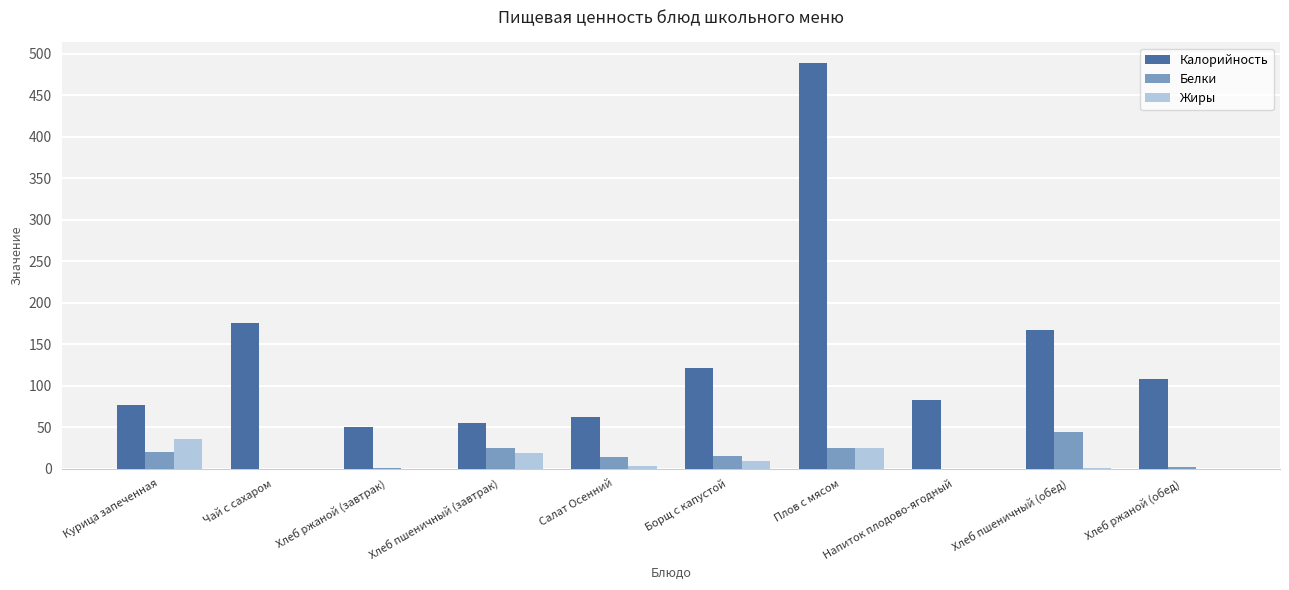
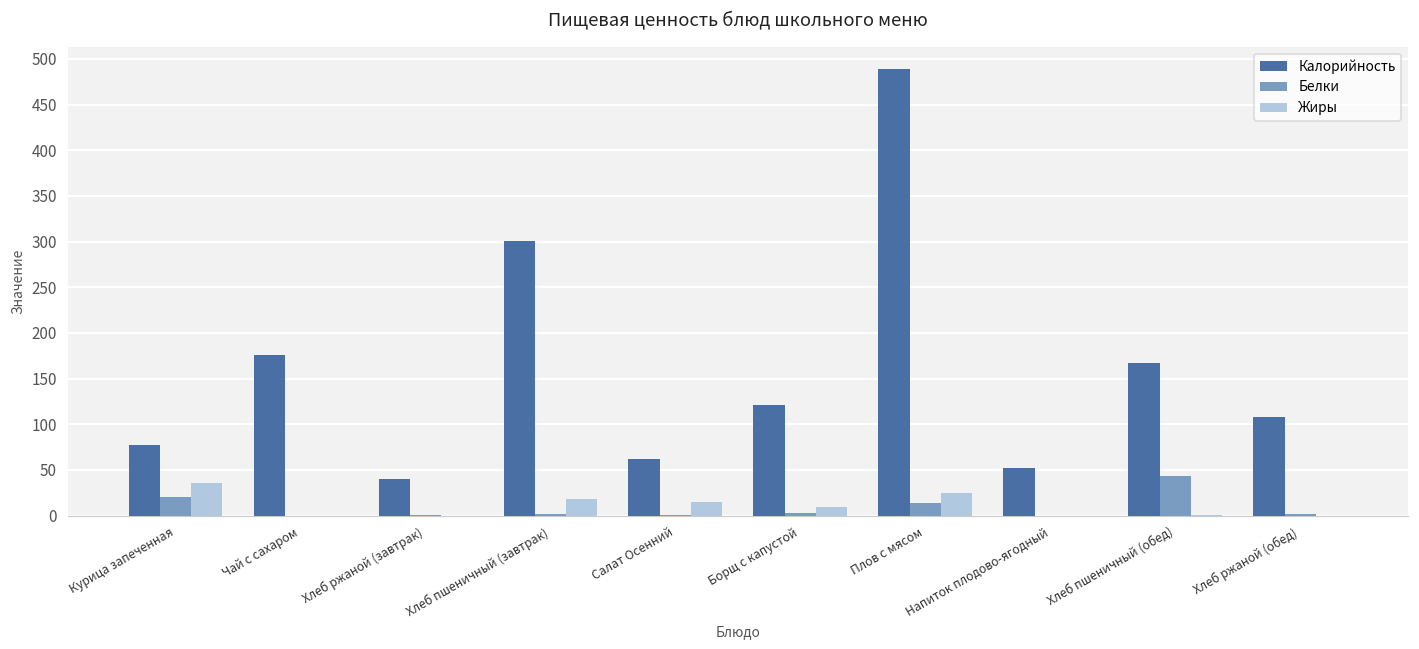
Калорийность, Хлеб ржаной (завтрак): 50 -> 40
Калорийность, Хлеб пшеничный (завтрак): 50 -> 300
Белки, Хлеб пшеничный (завтрак): 30 -> 0
Белки, Салат Осенний: 10 -> 0
Жиры, Салат Осенний: 0 -> 20
Белки, Борщ с капустой: 20 -> 0
Белки, Плов с мясом: 30 -> 10
Калорийность, Напиток плодово-ягодный: 80 -> 50
